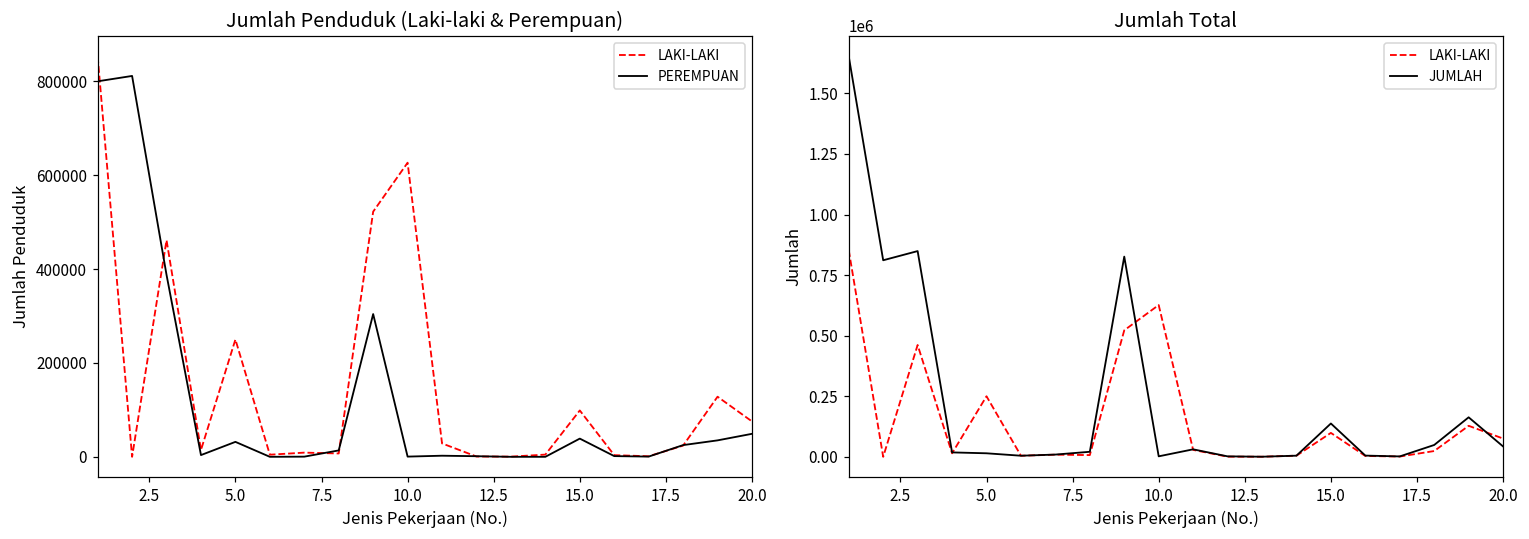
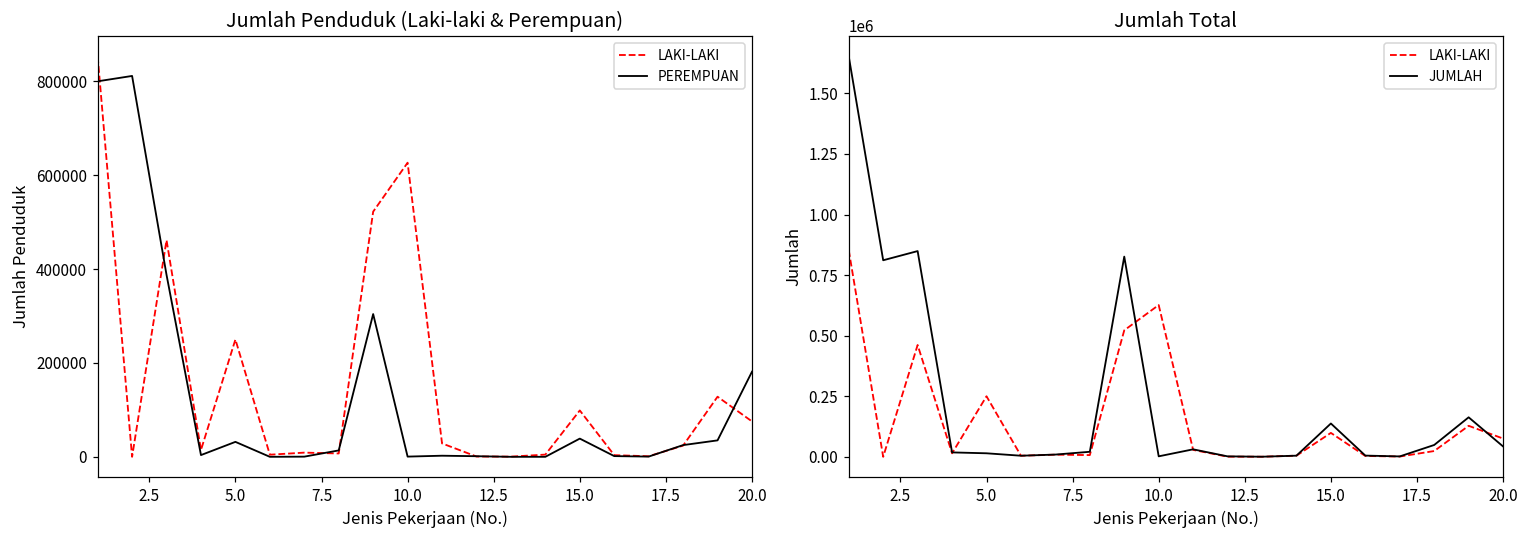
Jumlah Penduduk (Laki-laki & Perempuan), PEREMPUAN, 20.0: 50000 -> 180000
